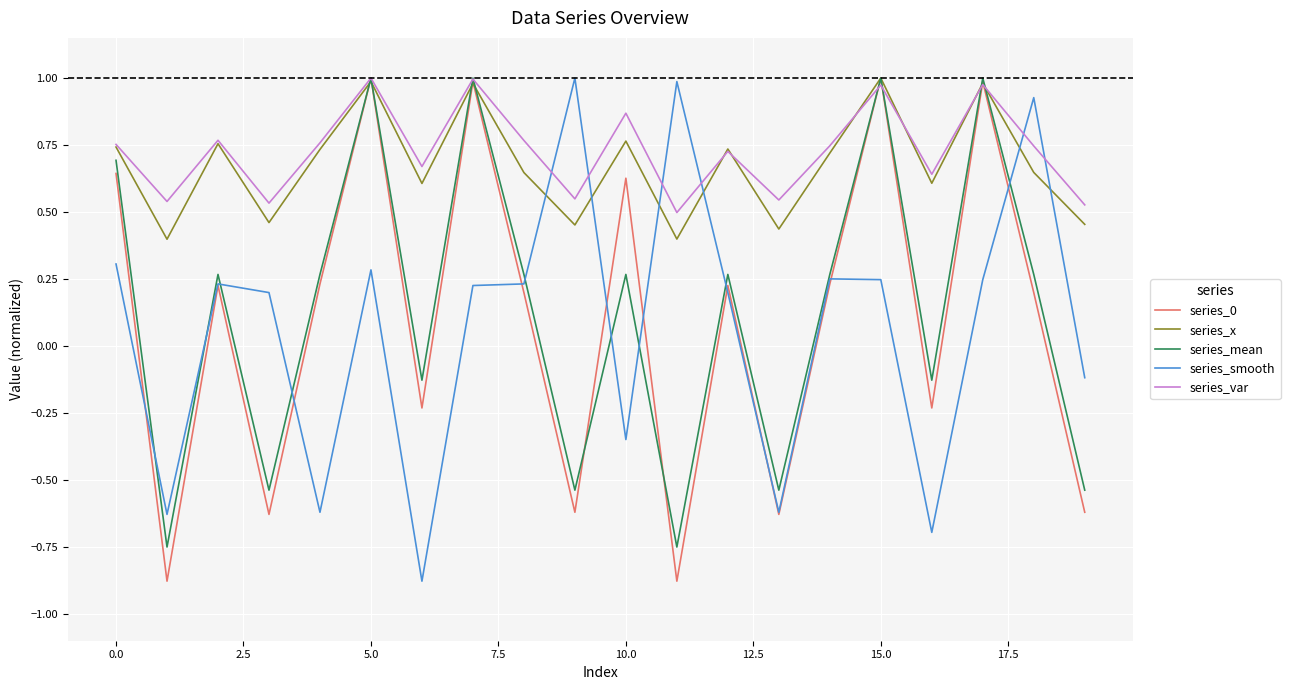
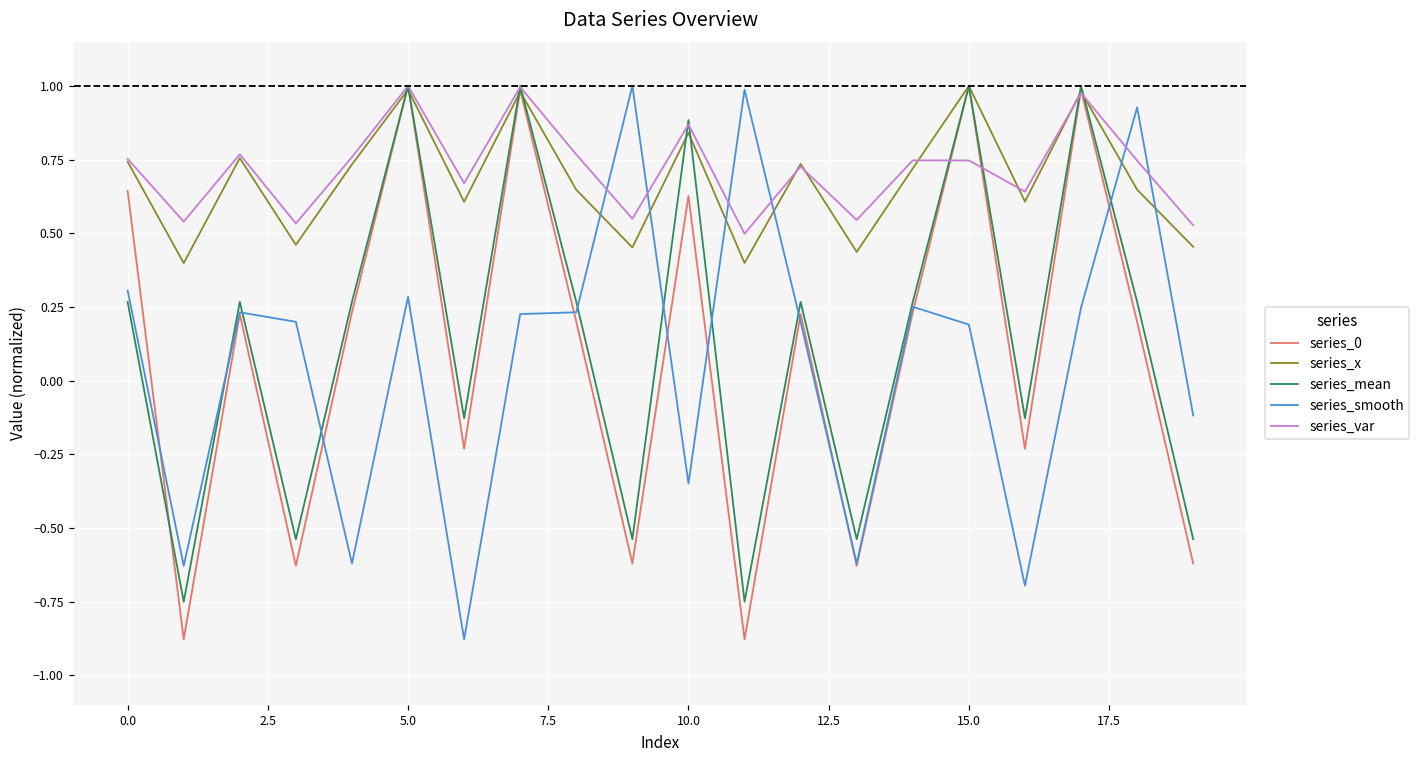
series_mean, 0.0: 0.69 -> 0.27
series_x, 10.0: 0.76 -> 0.84
series_mean, 10.0: 0.27 -> 0.88
series_smooth, 15.0: 0.25 -> 0.19
series_var, 15.0: 0.97 -> 0.75
